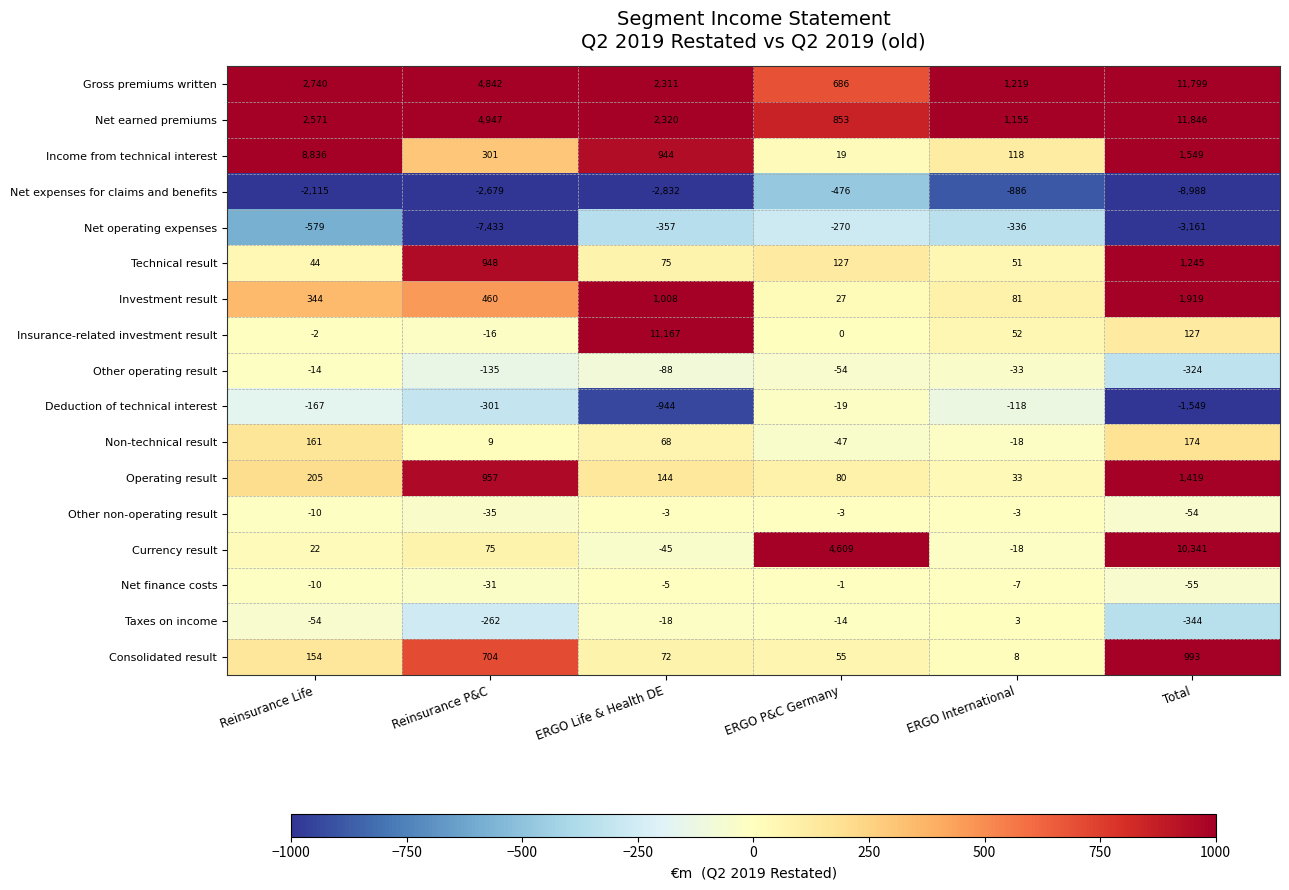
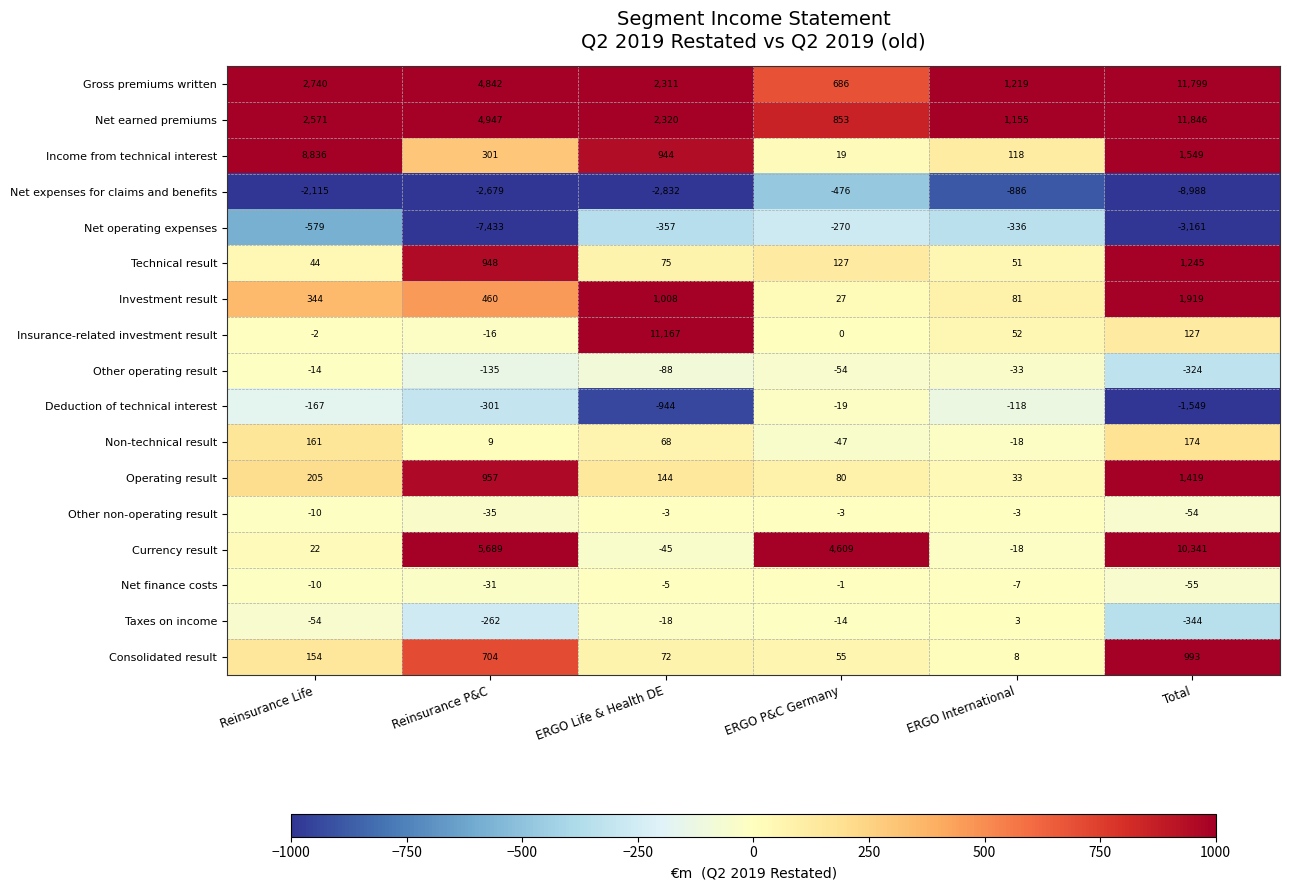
Currency result, Reinsurance P&C: 75 -> 5,689
